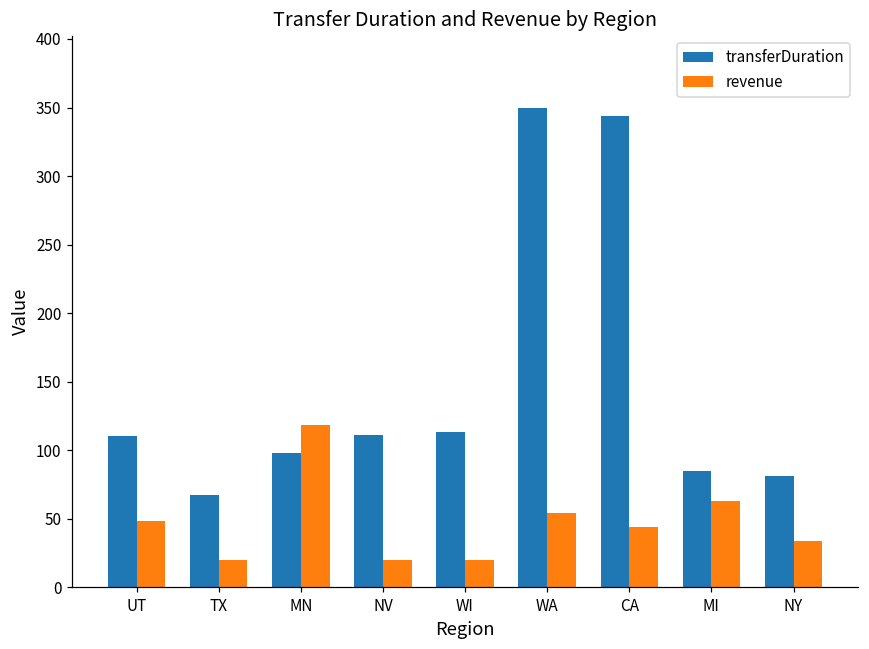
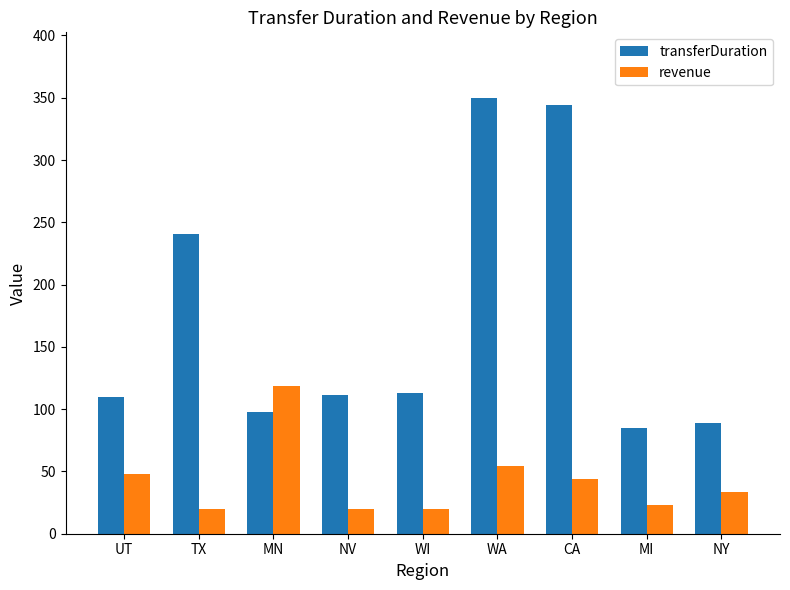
transferDuration, TX: 67 -> 241
revenue, MI: 63 -> 23
transferDuration, NY: 81 -> 89
